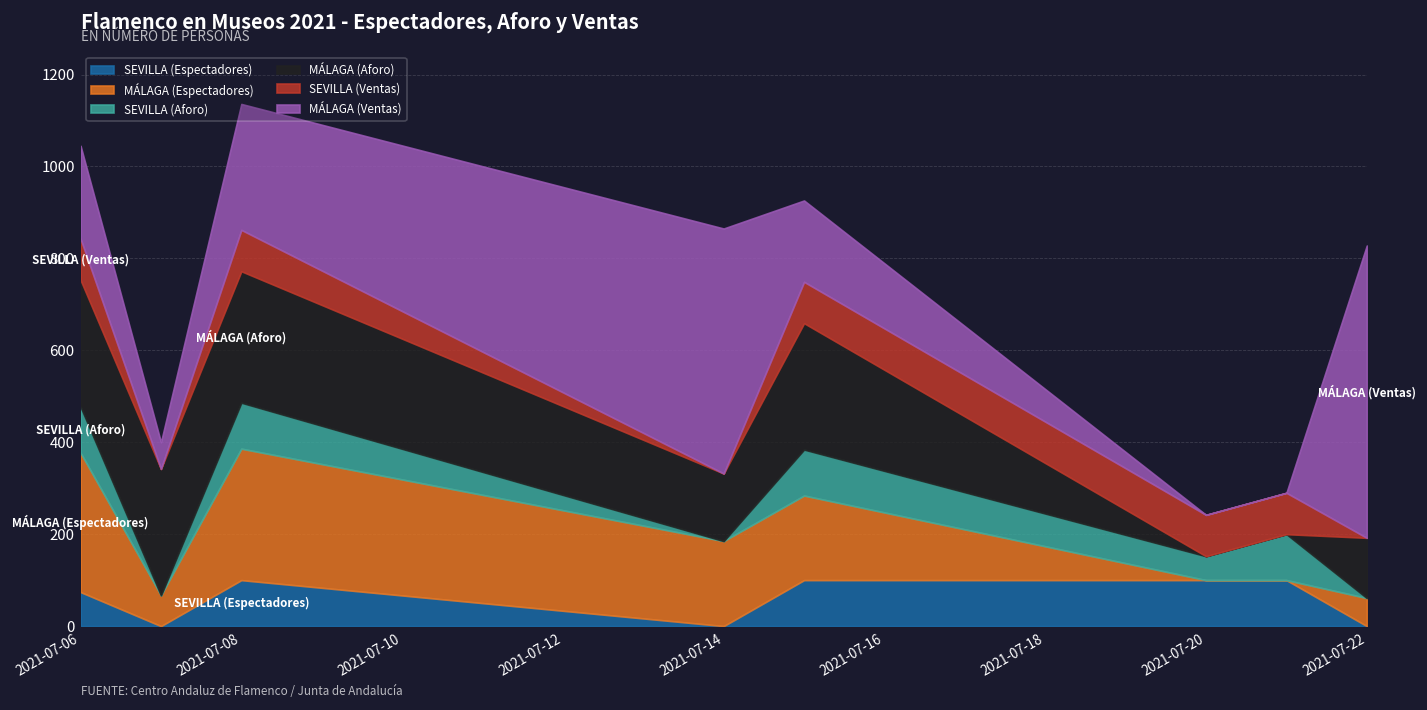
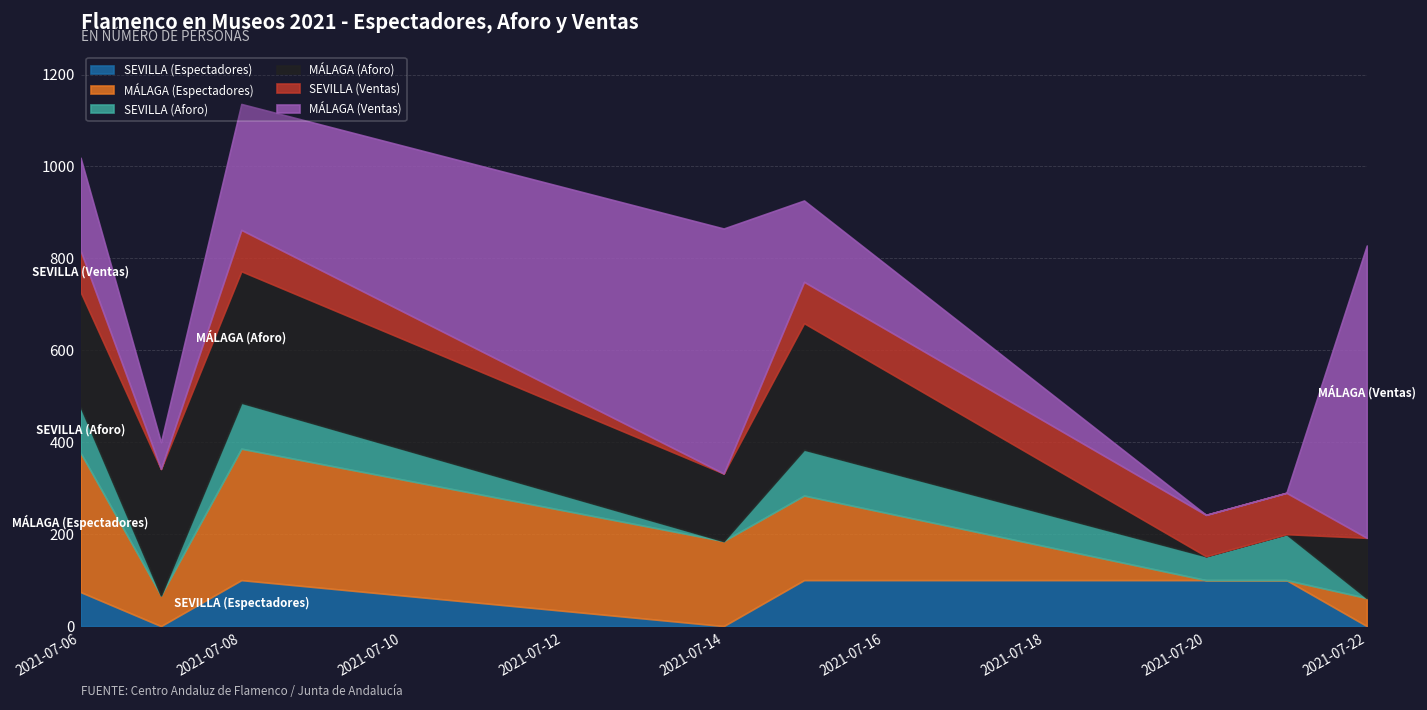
MÁLAGA (Aforo), 2021-07-06: 280 -> 250
